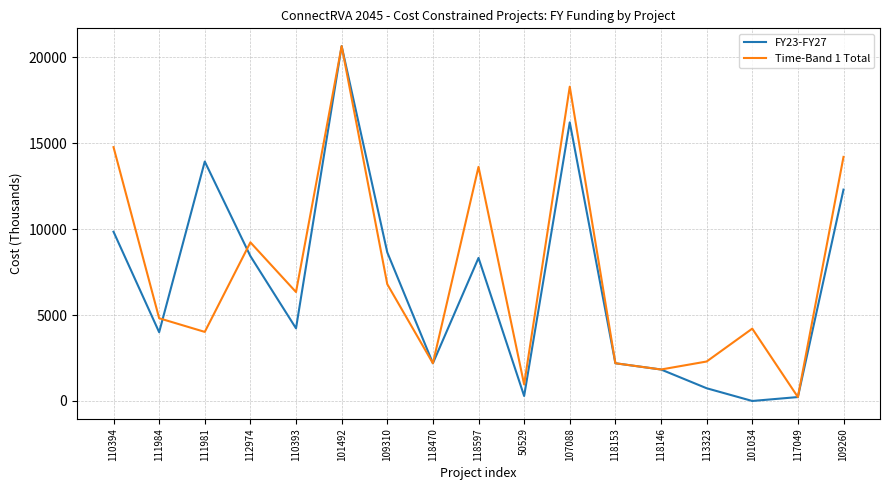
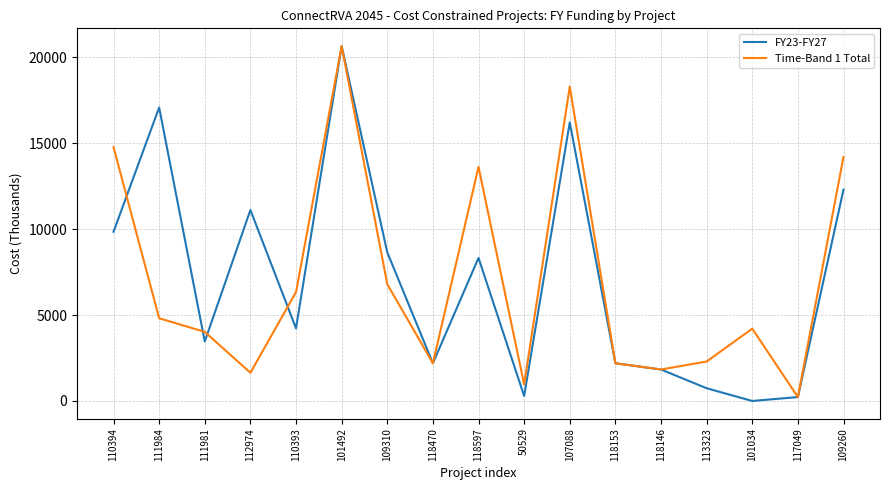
FY23-FY27, 111984: 4000 -> 17100
FY23-FY27, 111981: 13900 -> 3500
FY23-FY27, 112974: 8400 -> 11100
Time-Band 1 Total, 112974: 9200 -> 1600
